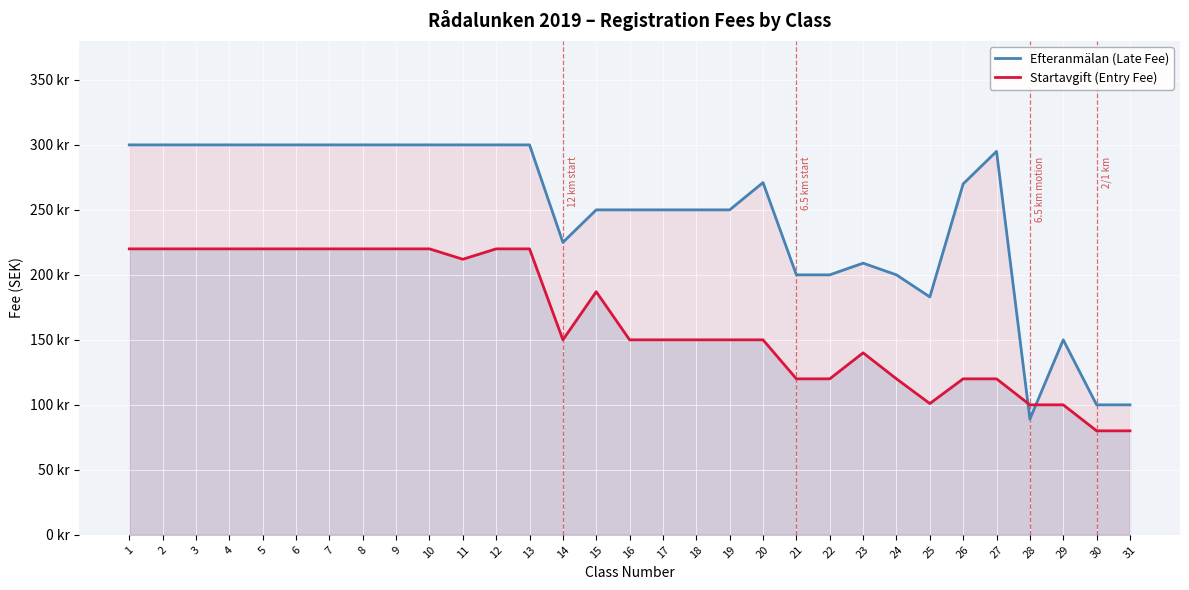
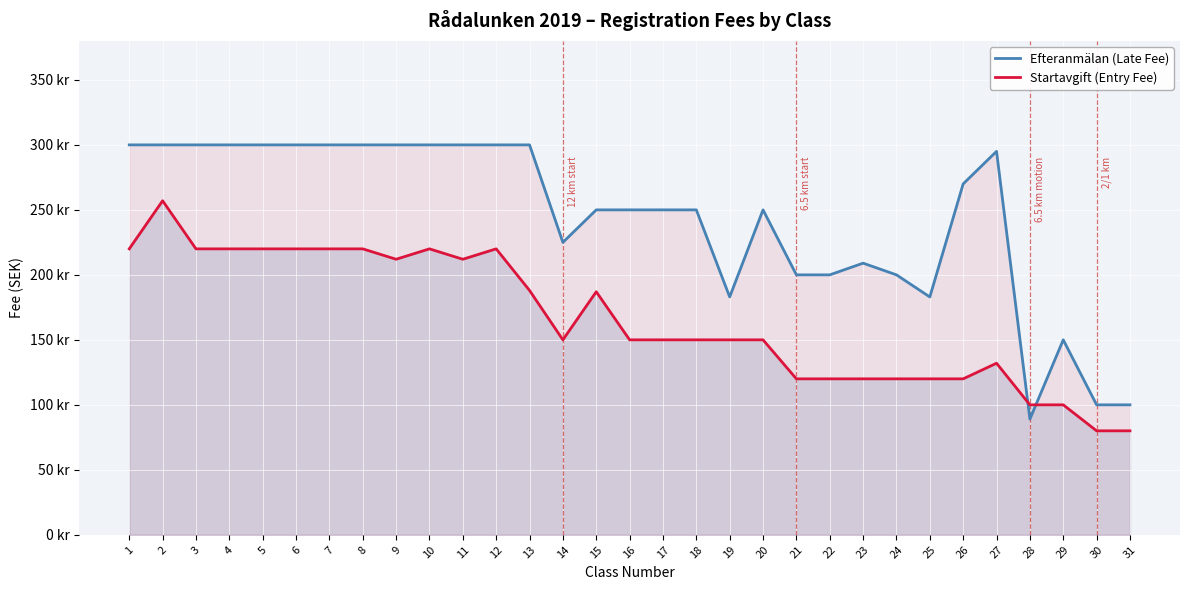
Startavgift (Entry Fee), 2: 220 kr -> 257 kr
Startavgift (Entry Fee), 9: 220 kr -> 212 kr
Startavgift (Entry Fee), 13: 220 kr -> 188 kr
Efteranmälan (Late Fee), 19: 250 kr -> 183 kr
Efteranmälan (Late Fee), 20: 271 kr -> 250 kr
Startavgift (Entry Fee), 23: 140 kr -> 120 kr
Startavgift (Entry Fee), 25: 101 kr -> 120 kr
Startavgift (Entry Fee), 27: 120 kr -> 132 kr
